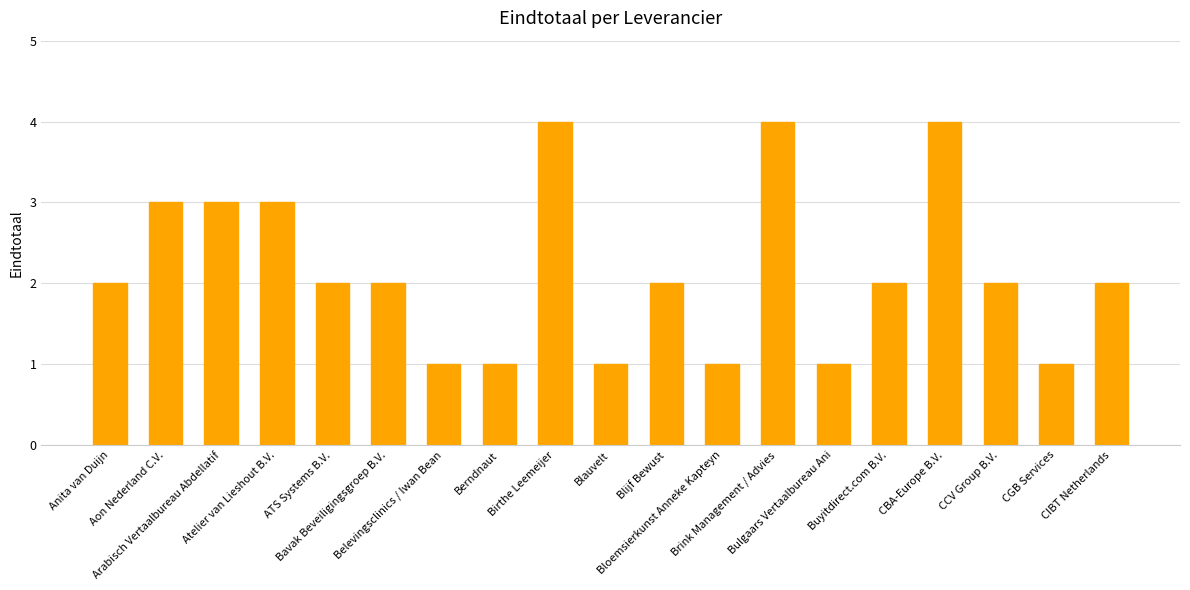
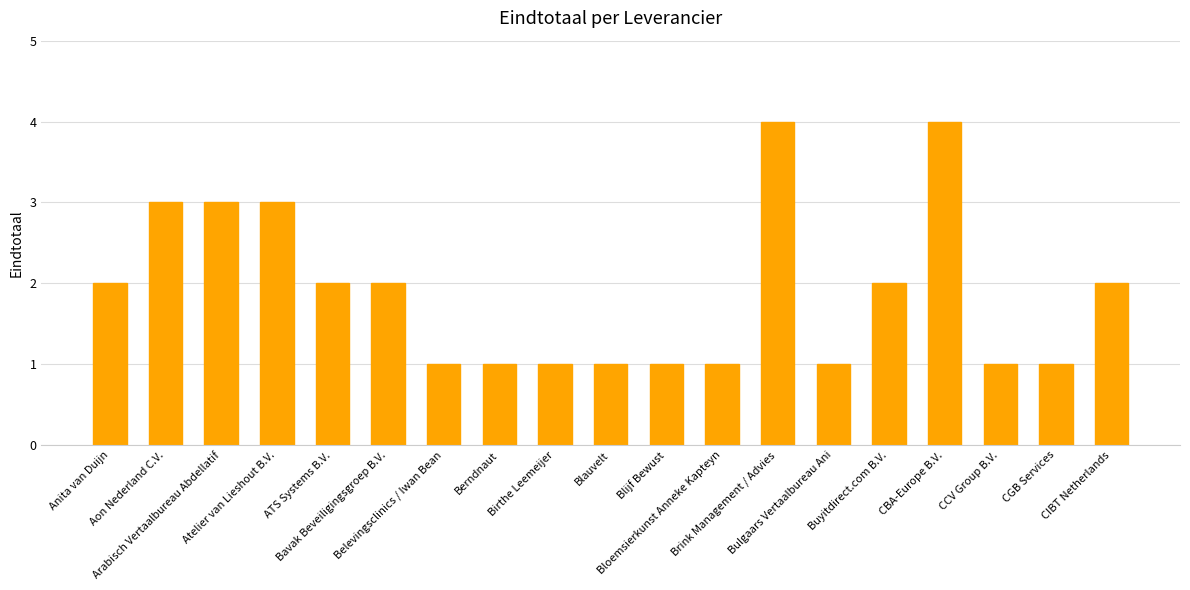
Birthe Leemeijer: 4 -> 1
Blijf Bewust: 2 -> 1
CCV Group B.V.: 2 -> 1
